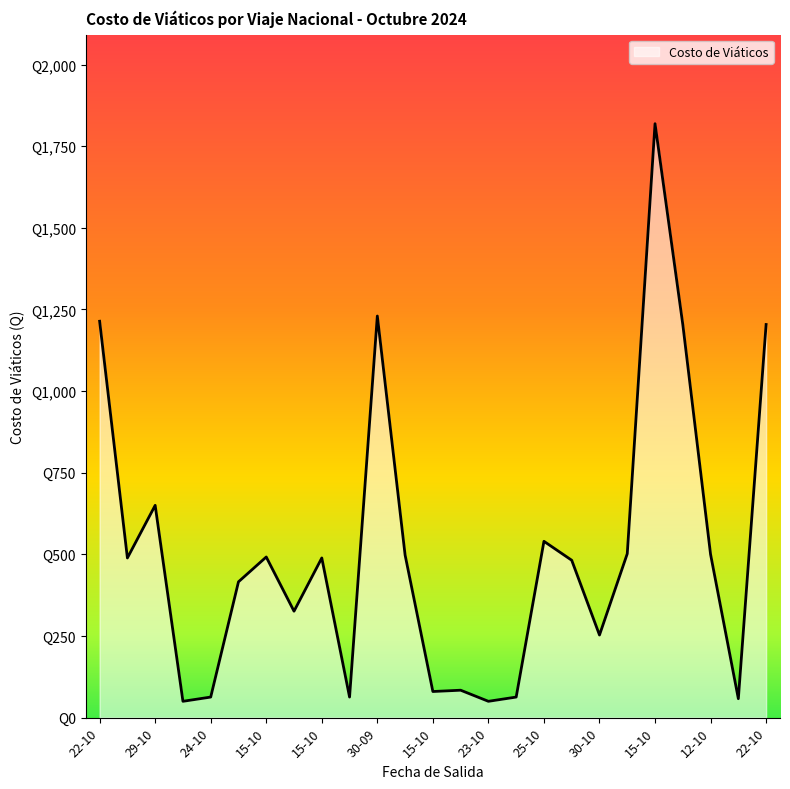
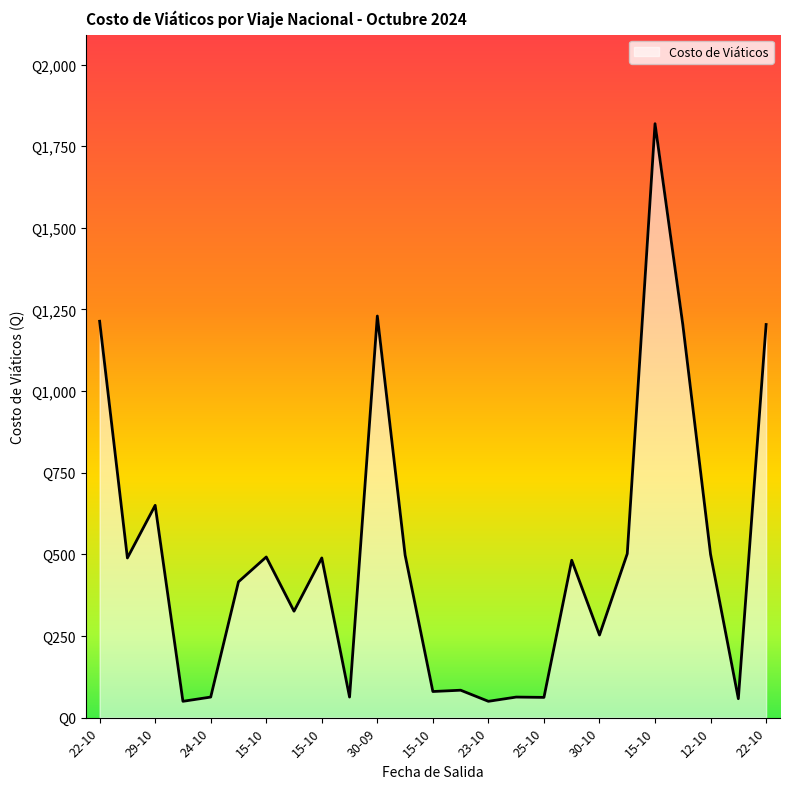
25-10: Q540 -> Q60
